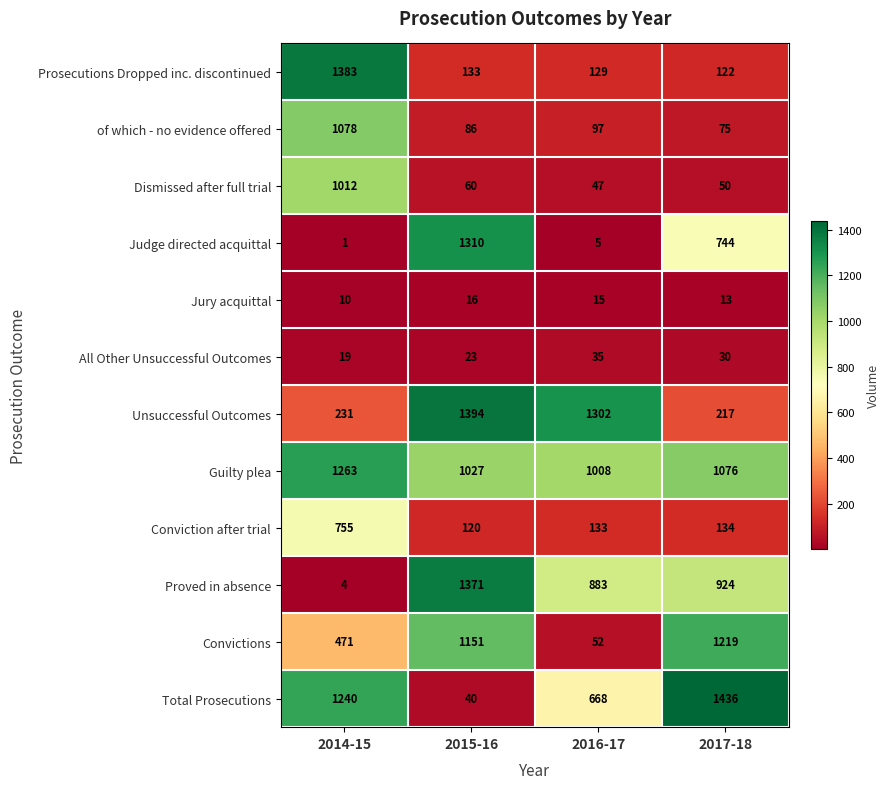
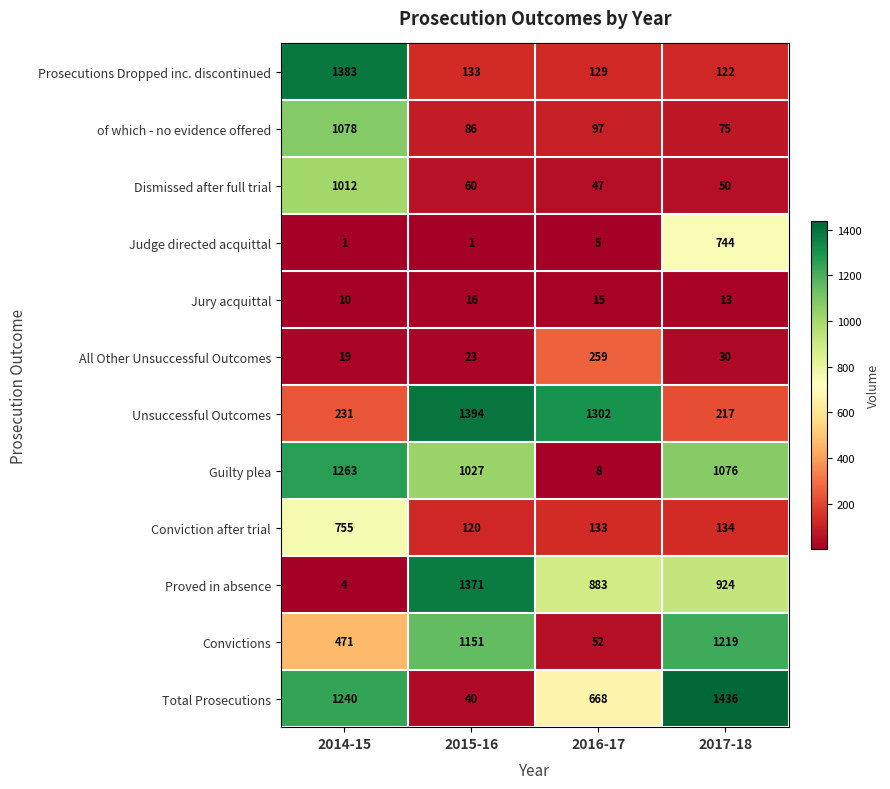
Judge directed acquittal, 2015-16: 1310 -> 1
All Other Unsuccessful Outcomes, 2016-17: 35 -> 259
Guilty plea, 2016-17: 1008 -> 8
